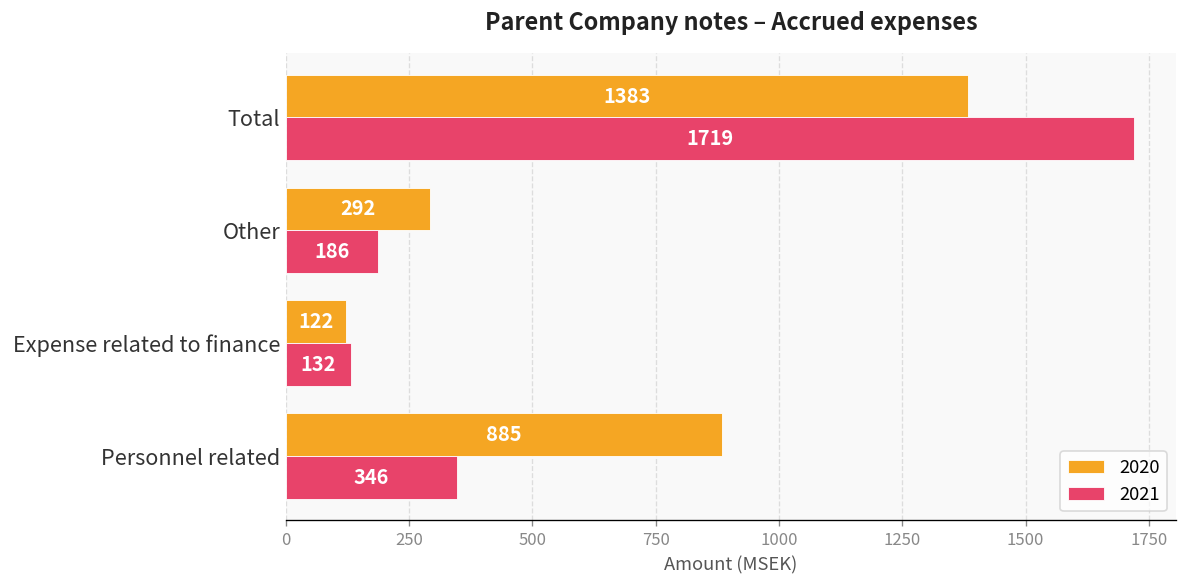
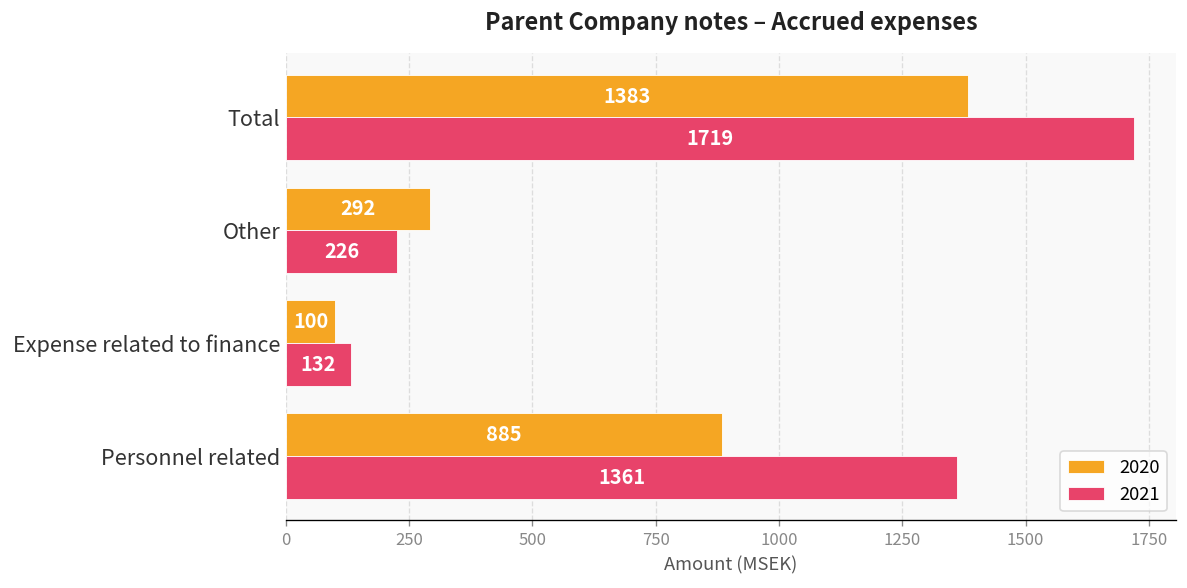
2021, Other: 186 -> 226
2020, Expense related to finance: 122 -> 100
2021, Personnel related: 346 -> 1361
